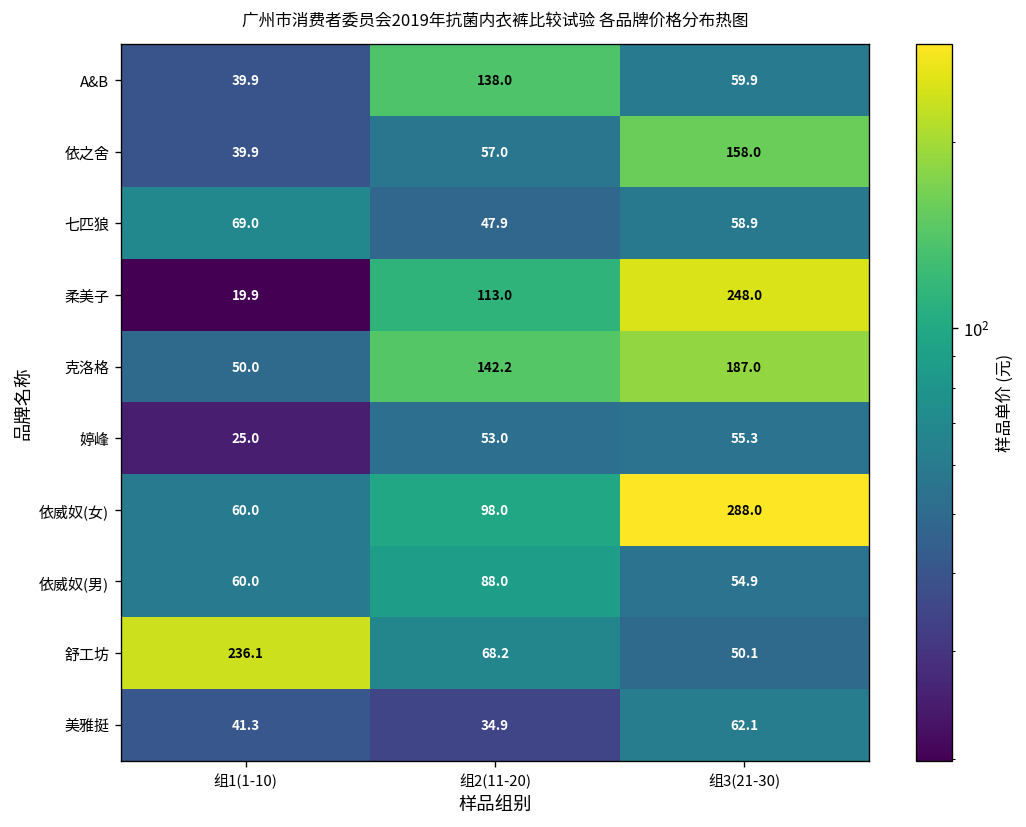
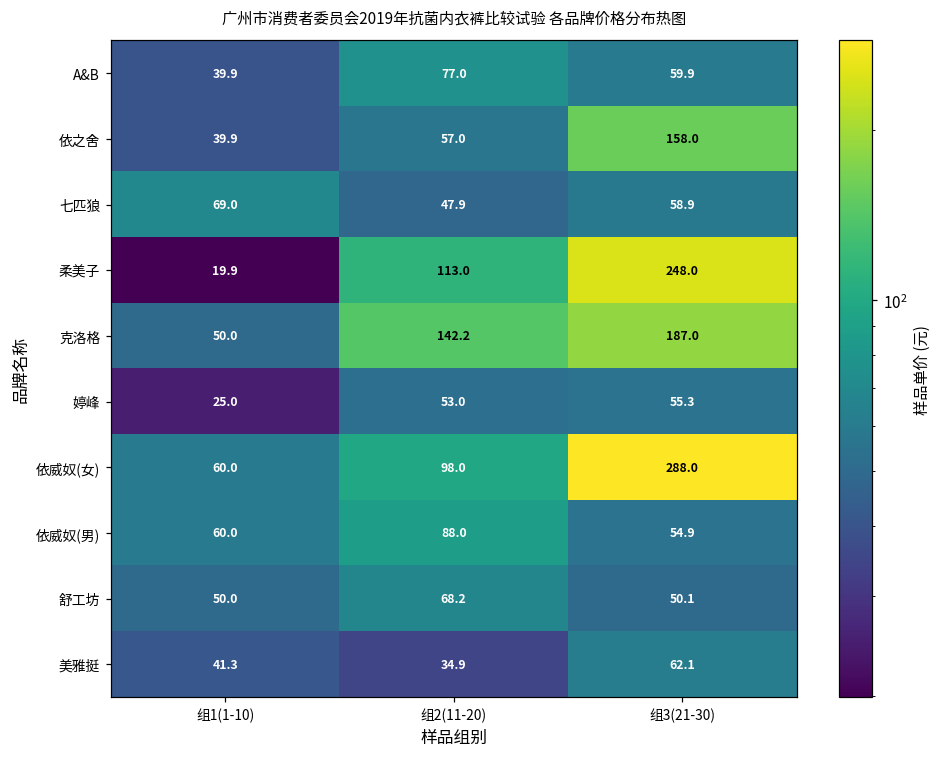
A&B, 组2(11-20): 138.0 -> 77.0
舒工坊, 组1(1-10): 236.1 -> 50.0
